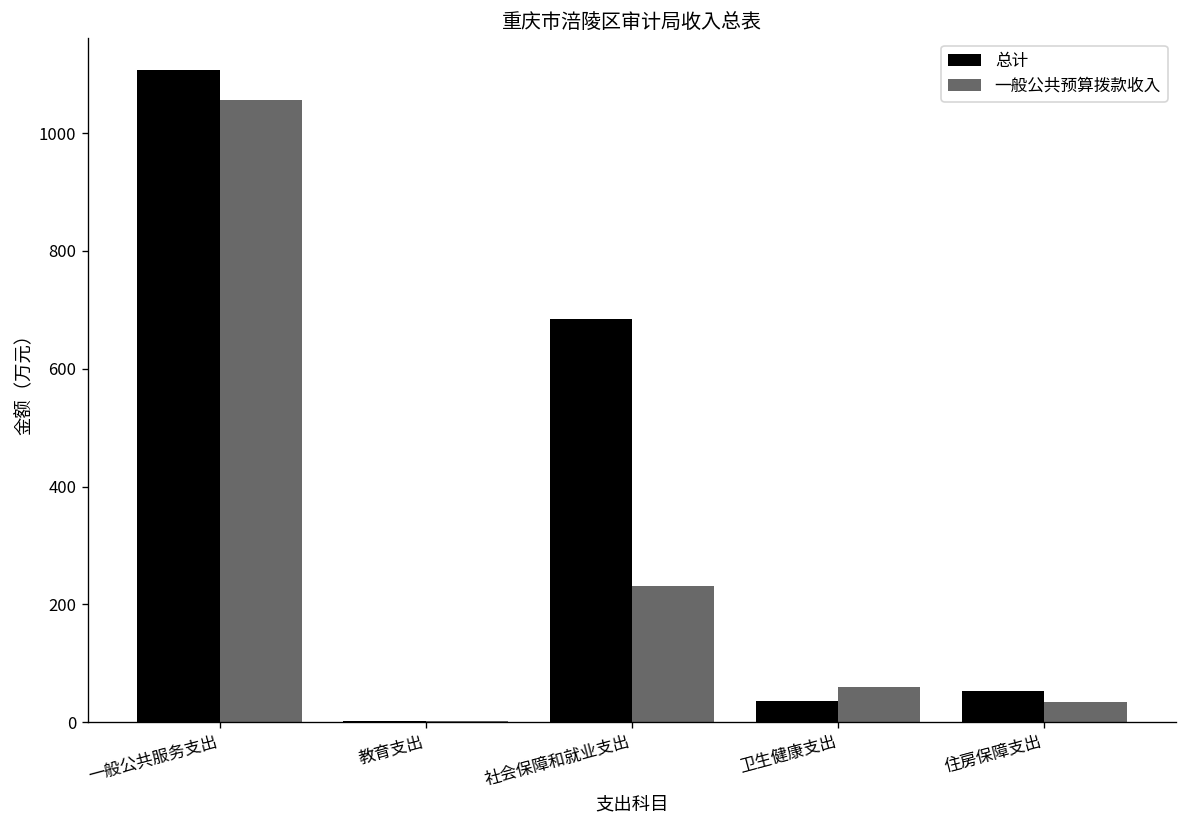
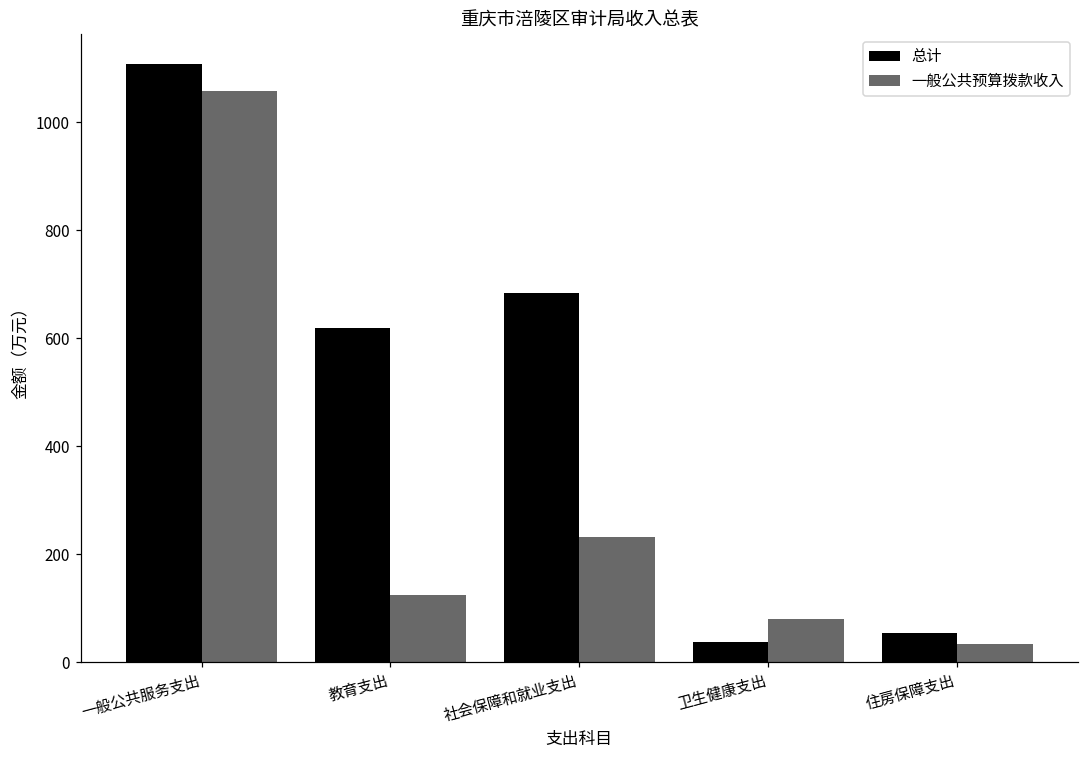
总计, 教育支出: 0 -> 620
一般公共预算拨款收入, 教育支出: 0 -> 120
一般公共预算拨款收入, 卫生健康支出: 60 -> 80
